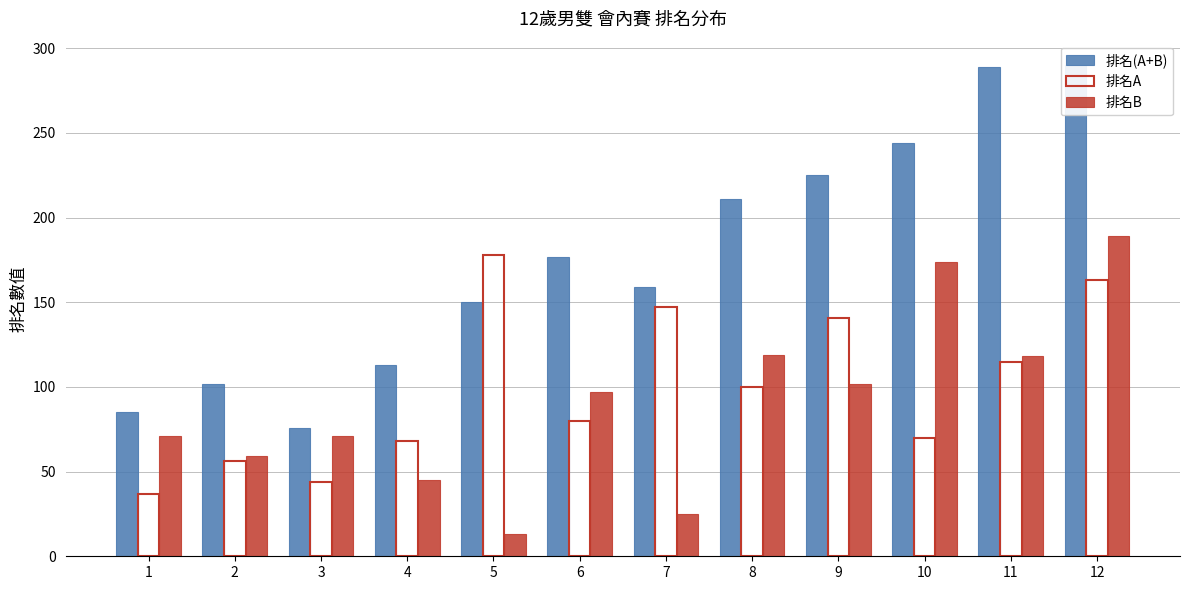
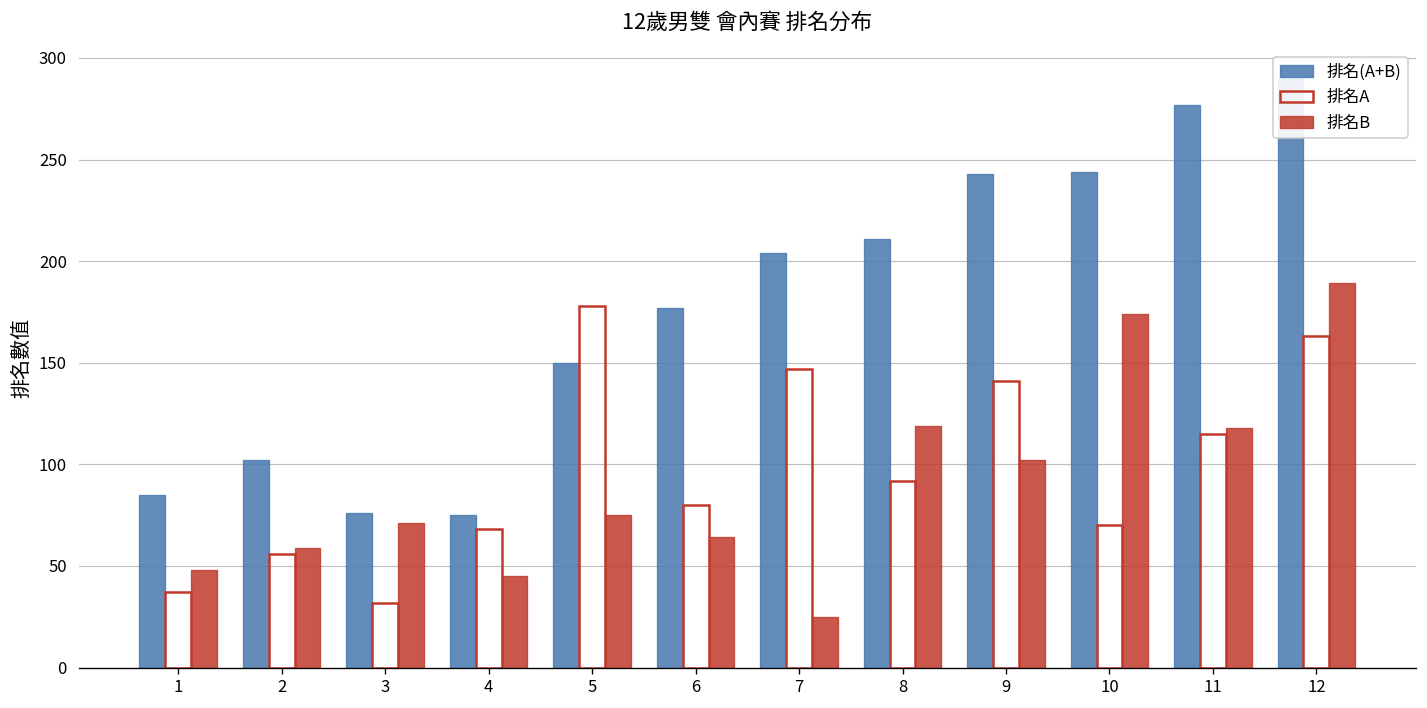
排名B, 1: 71 -> 48
排名A, 3: 44 -> 32
排名(A+B), 4: 113 -> 75
排名B, 5: 13 -> 75
排名B, 6: 97 -> 64
排名(A+B), 7: 159 -> 204
排名A, 8: 100 -> 92
排名(A+B), 9: 225 -> 243
排名(A+B), 11: 289 -> 277
